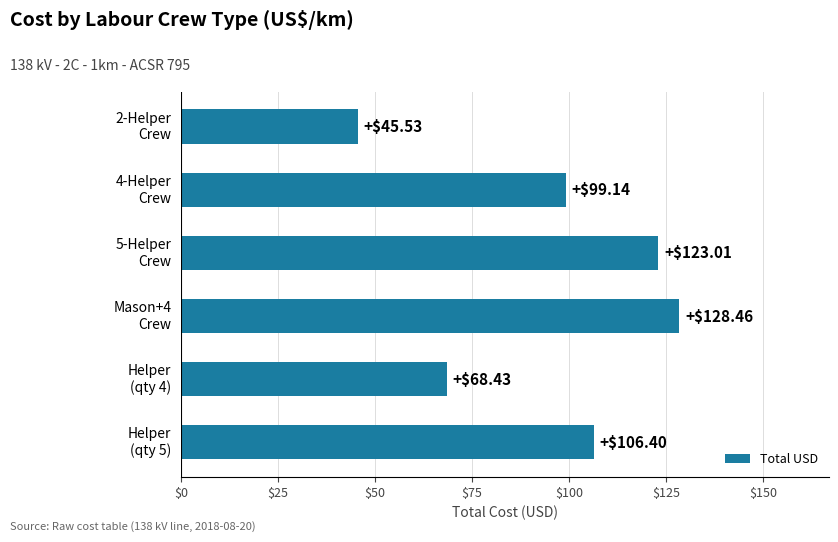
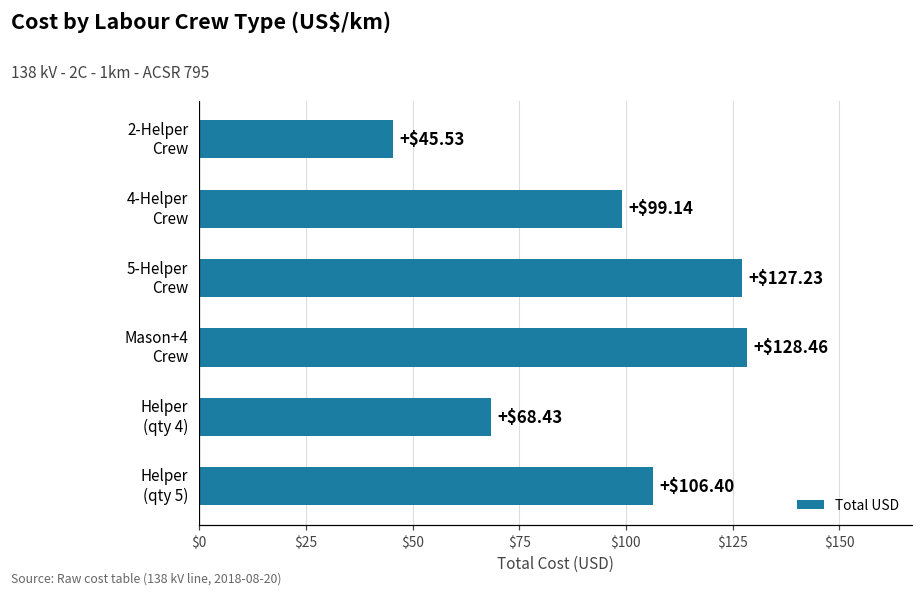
5-Helper Crew: +$123.01 -> +$127.23
